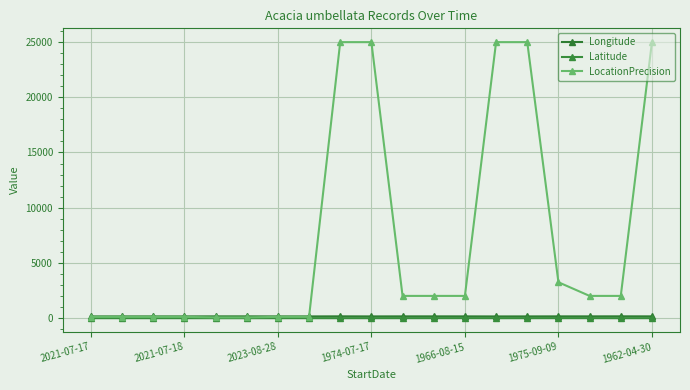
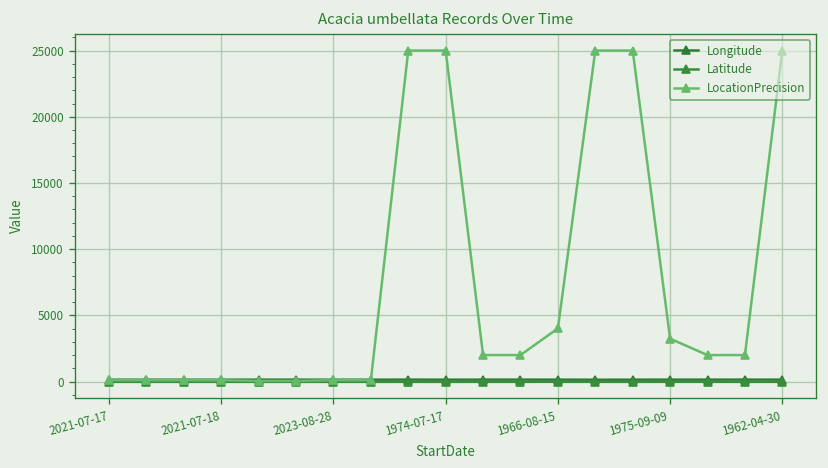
LocationPrecision, 1966-08-15: 2000 -> 4000
